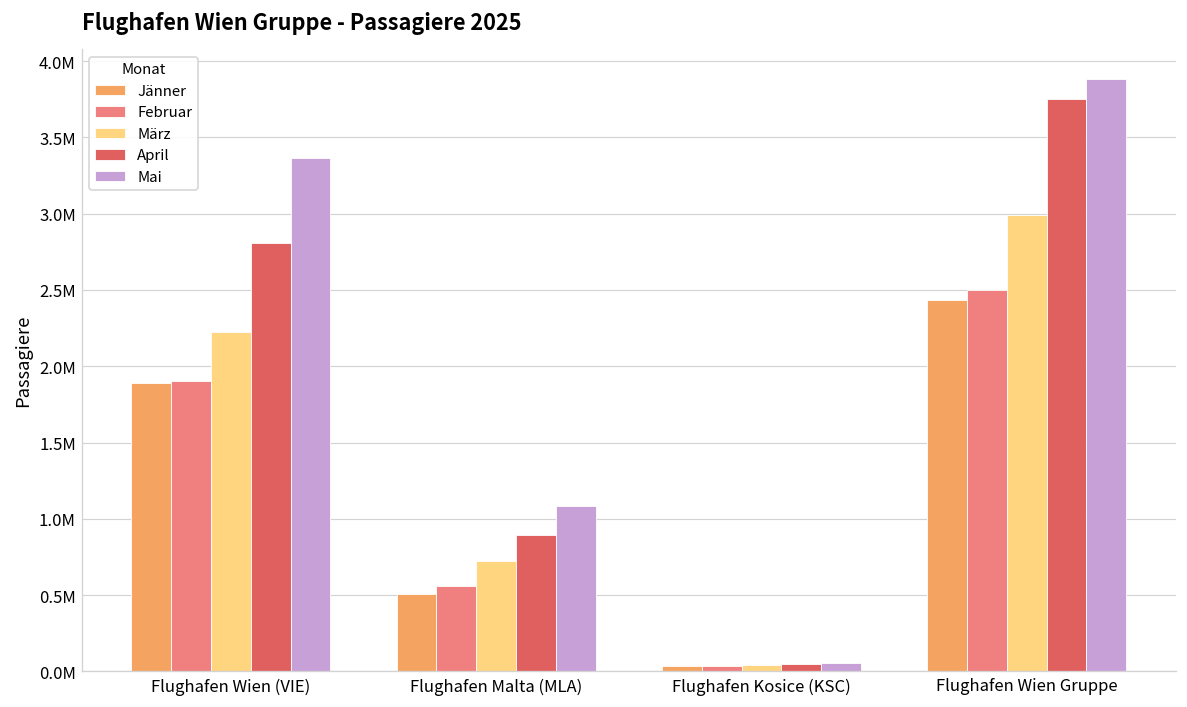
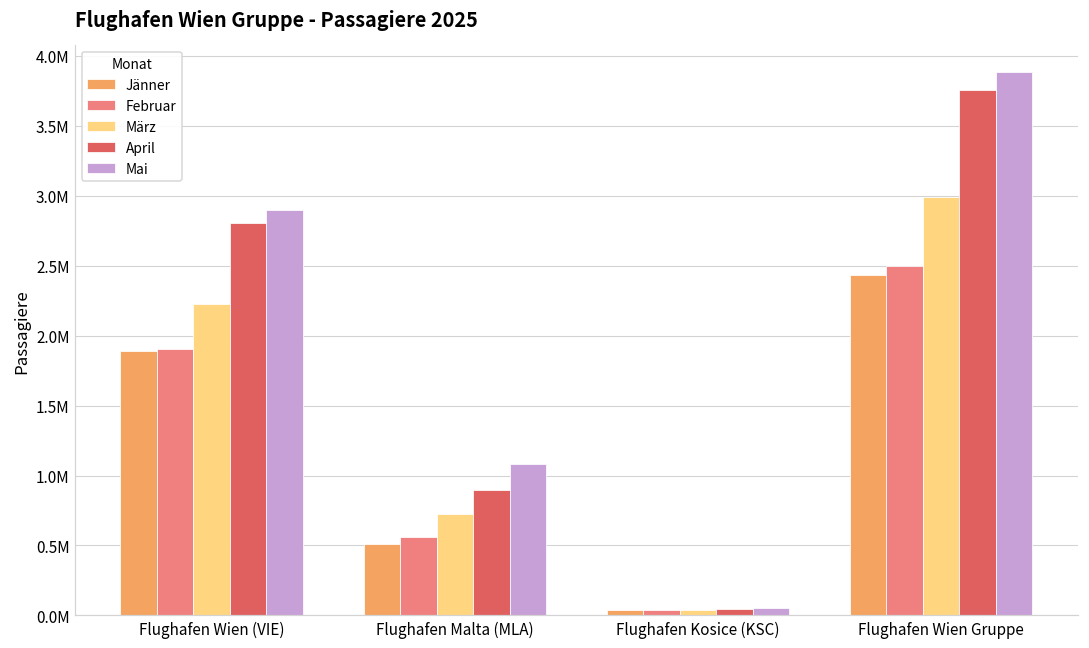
Mai, Flughafen Wien (VIE): 3360000 -> 2900000
